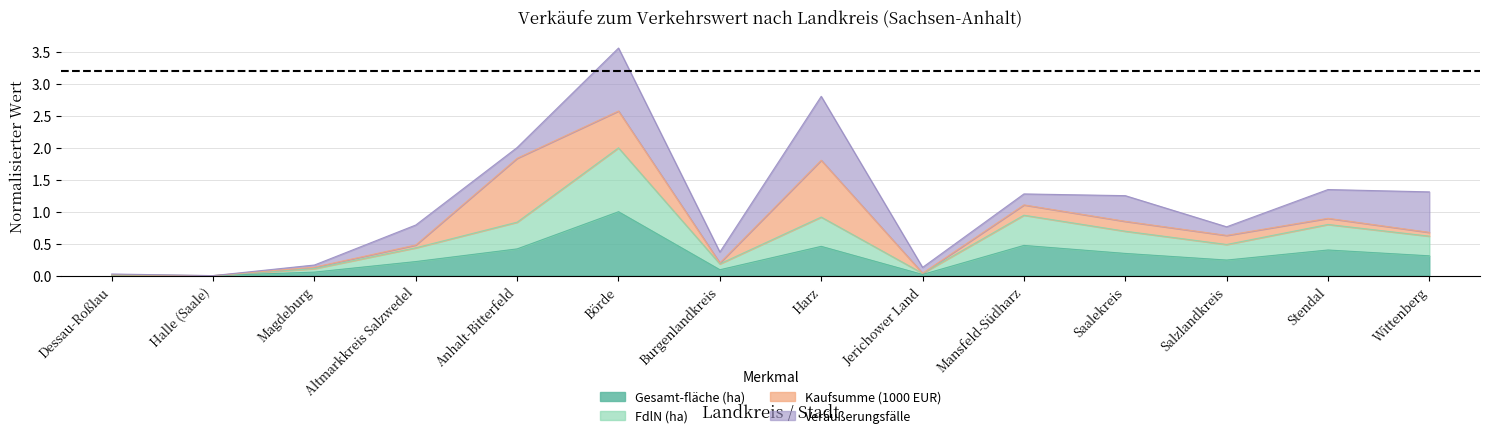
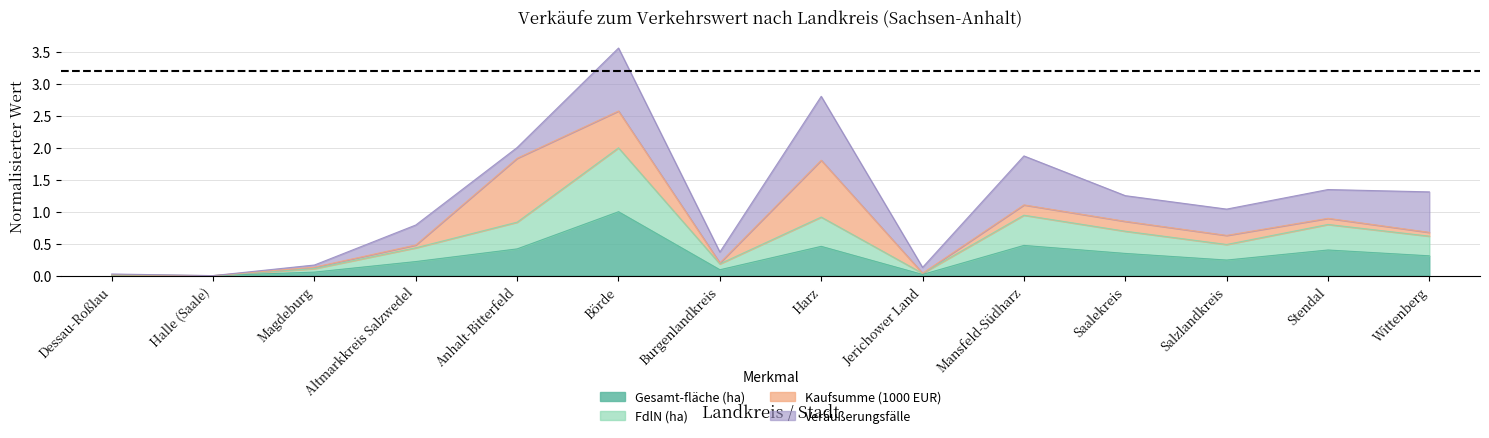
Veräußerungsfälle, Mansfeld-Südharz: 0.2 -> 0.8
Veräußerungsfälle, Salzlandkreis: 0.1 -> 0.4
